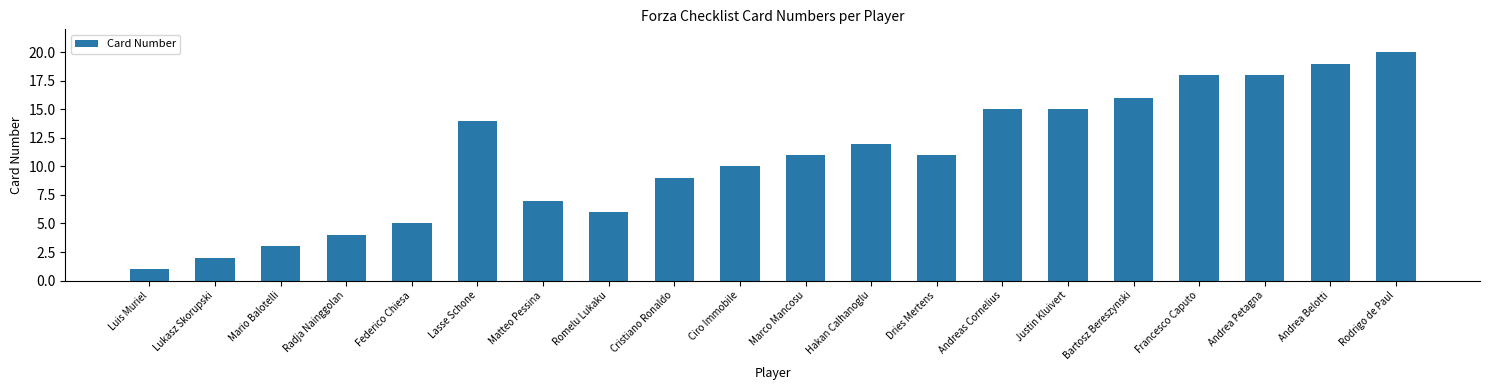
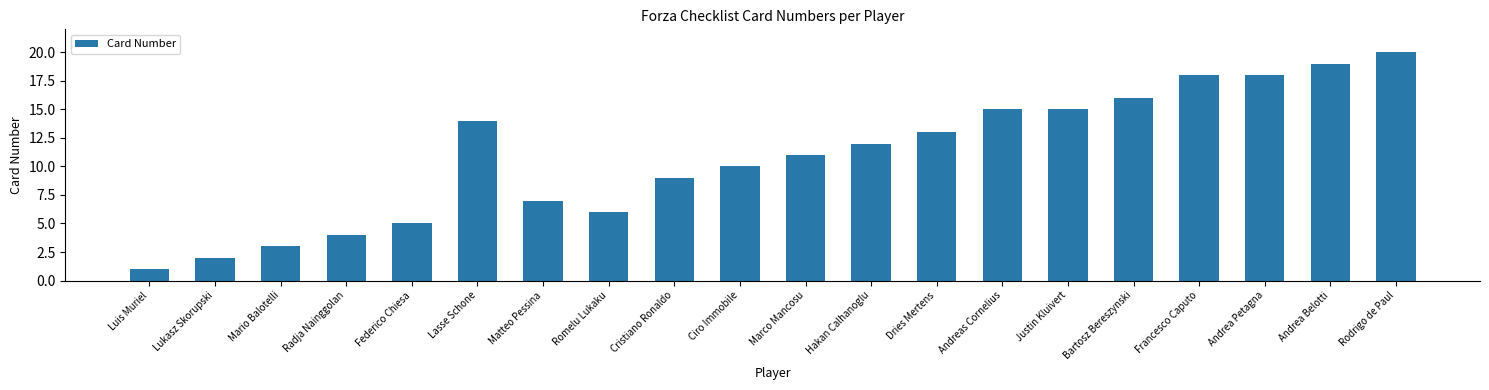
Dries Mertens: 11 -> 13
